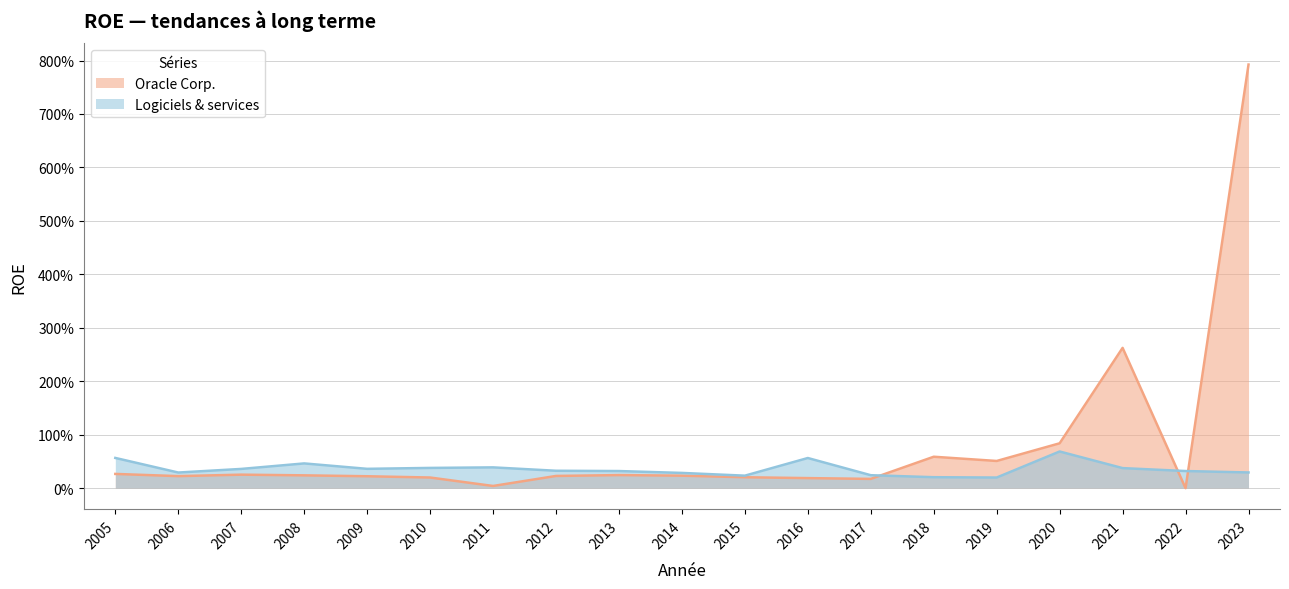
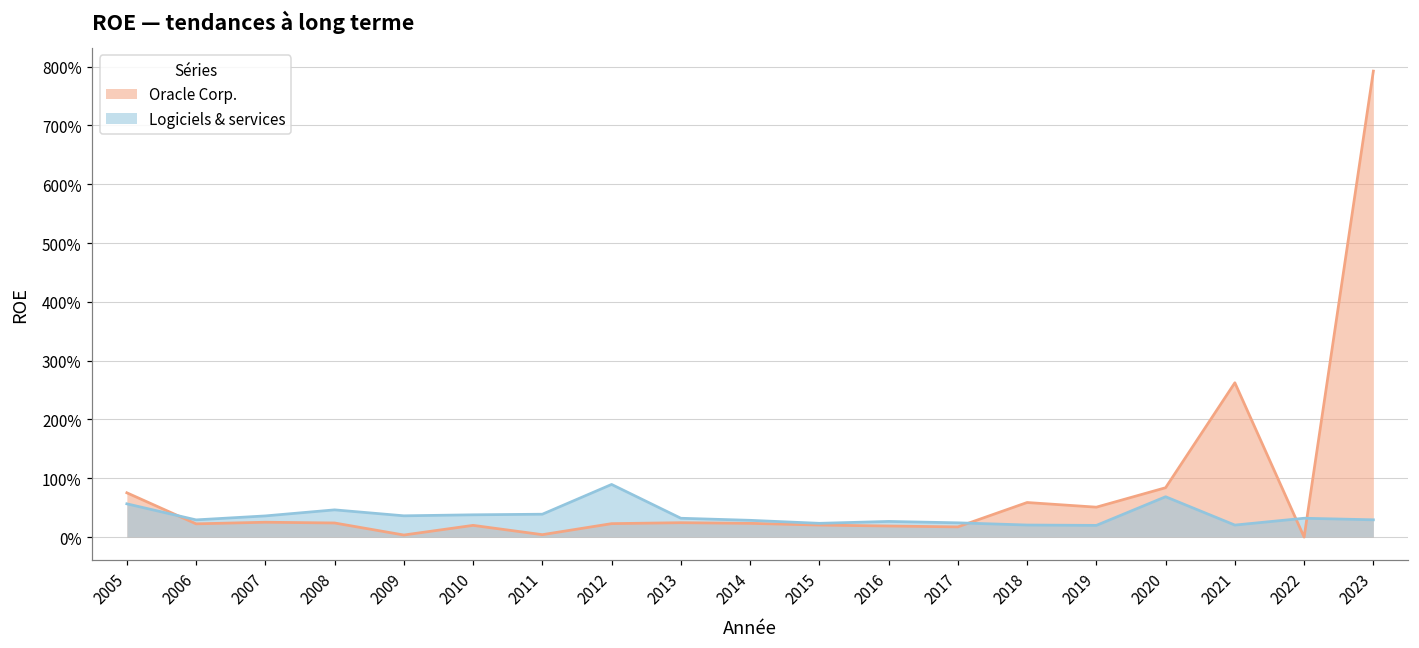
Oracle Corp., 2005: 30% -> 80%
Oracle Corp., 2009: 20% -> 0%
Logiciels & services, 2012: 30% -> 90%
Logiciels & services, 2016: 60% -> 30%
Logiciels & services, 2021: 40% -> 20%
